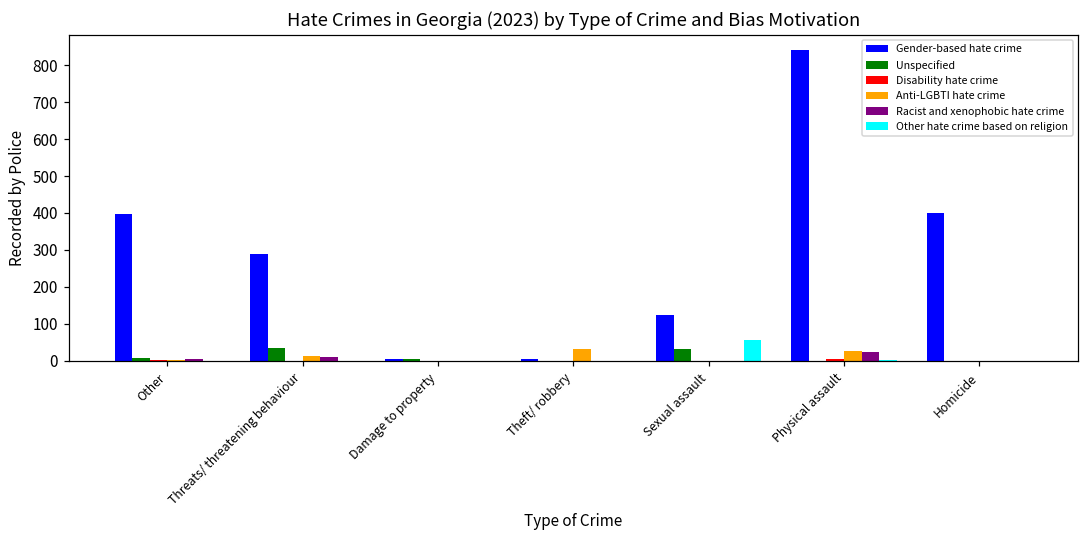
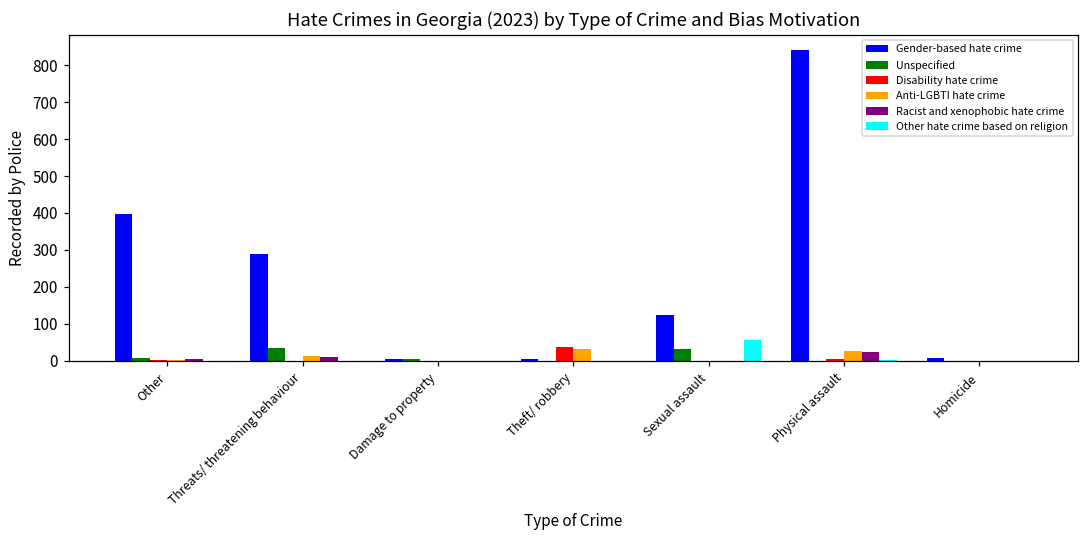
Disability hate crime, Theft/ robbery: 0 -> 40
Gender-based hate crime, Homicide: 400 -> 10
